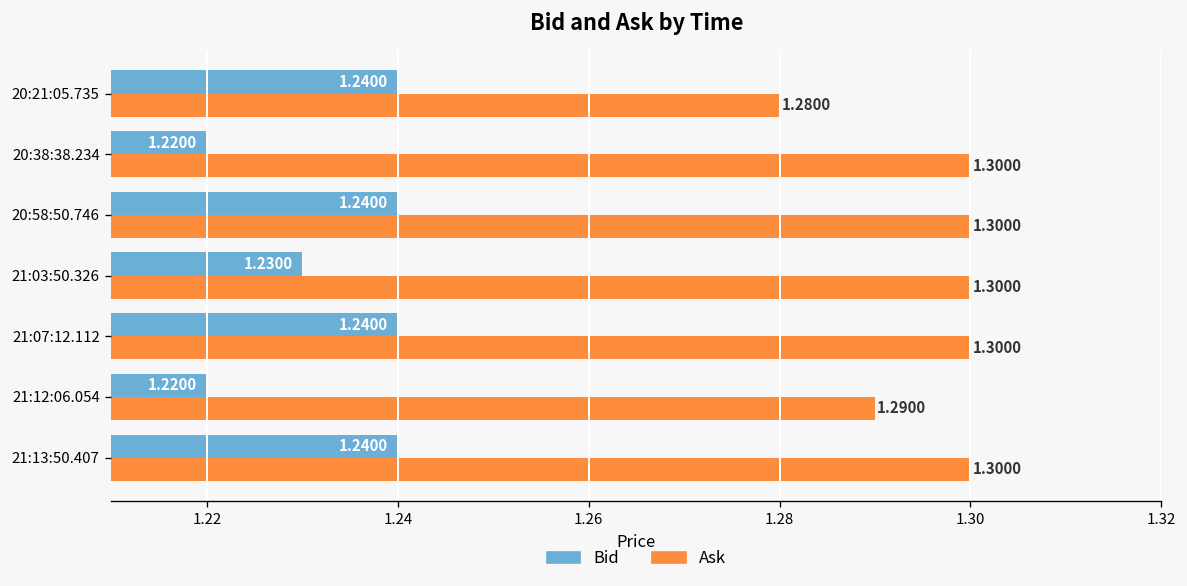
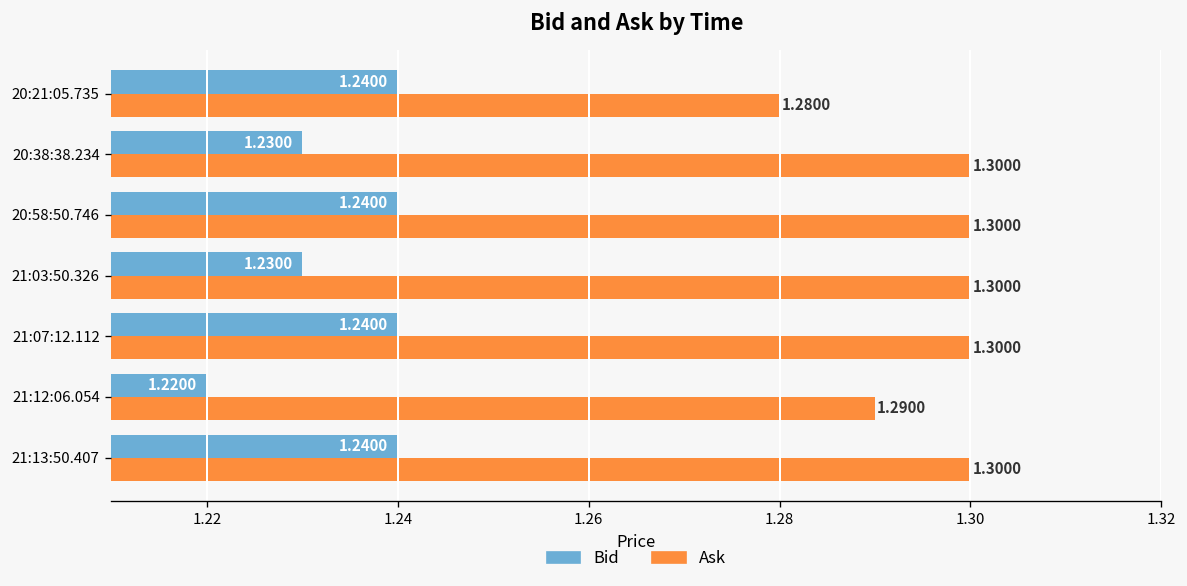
Bid, 20:38:38.234: 1.2200 -> 1.2300
